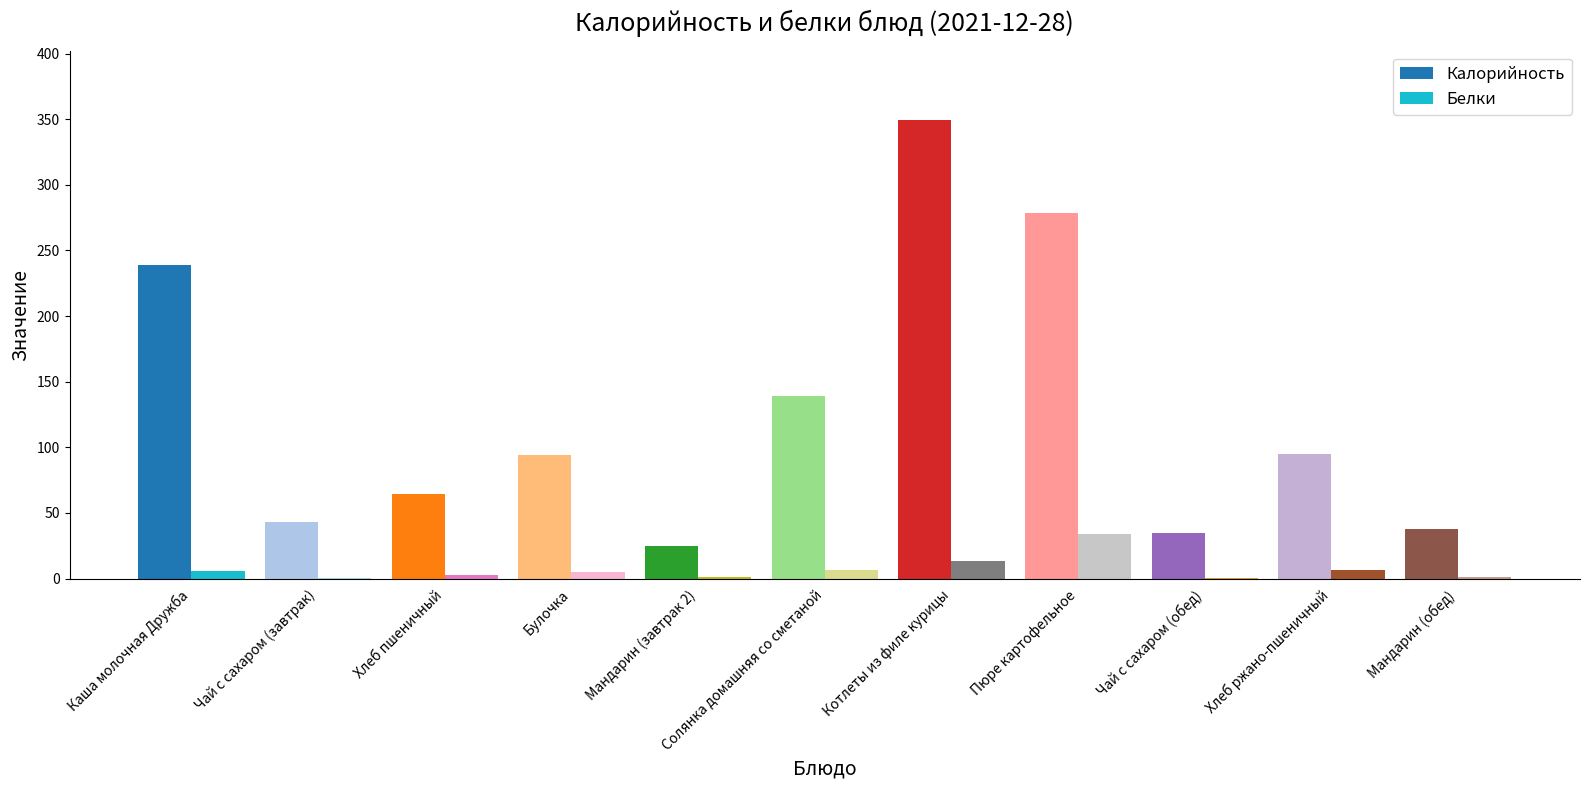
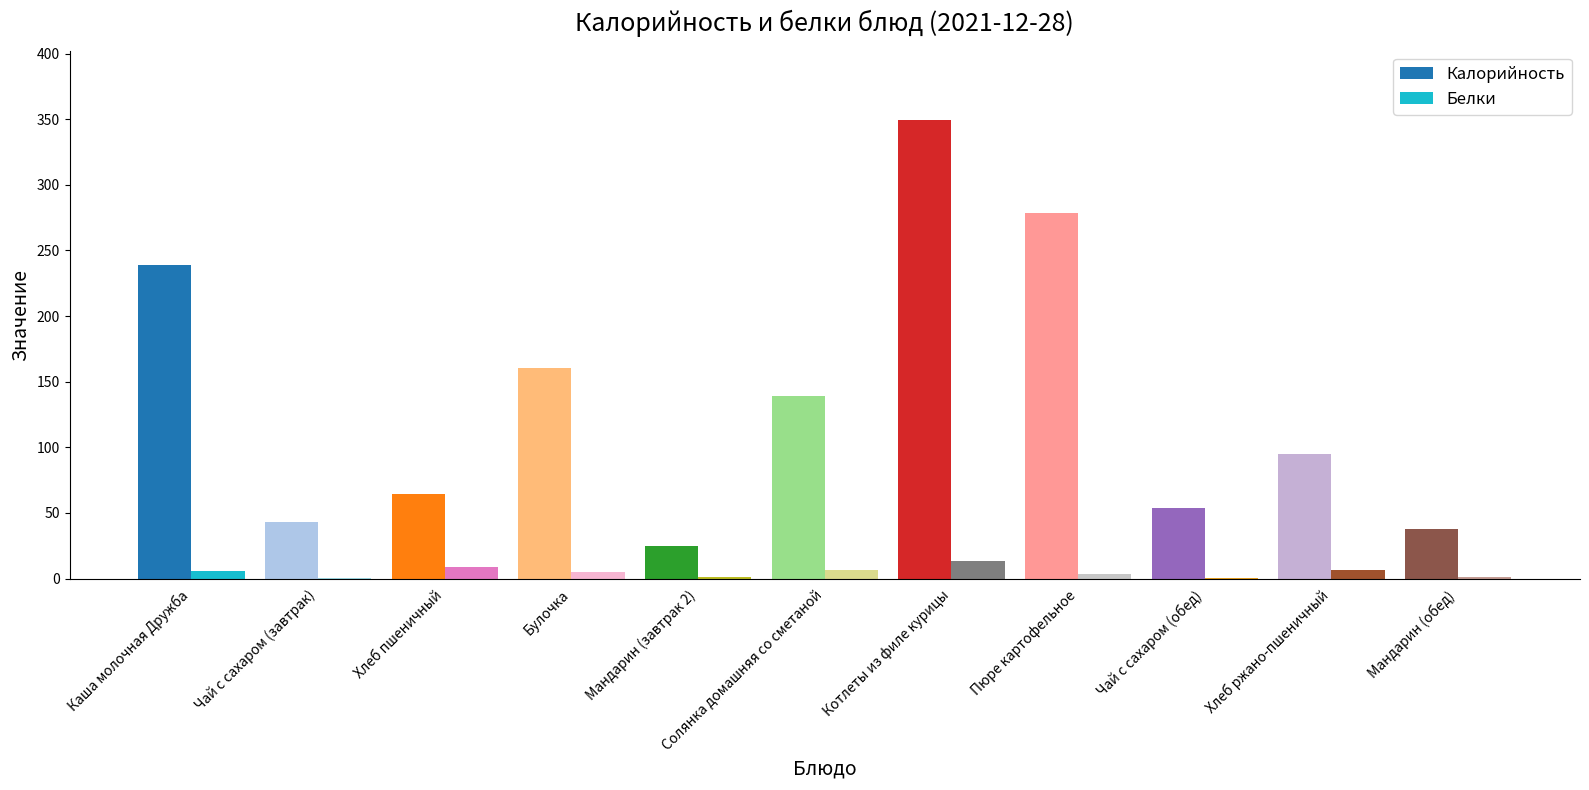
Белки, Хлеб пшеничный: 2 -> 9
Калорийность, Булочка: 94 -> 160
Белки, Пюре картофельное: 34 -> 3
Калорийность, Чай с сахаром (обед): 34 -> 54
